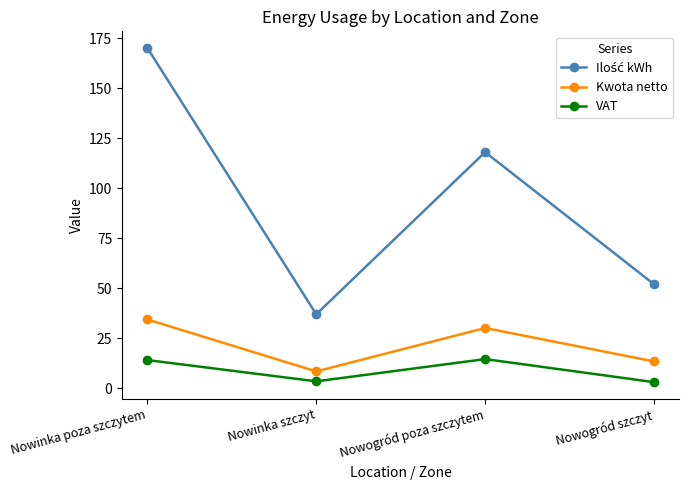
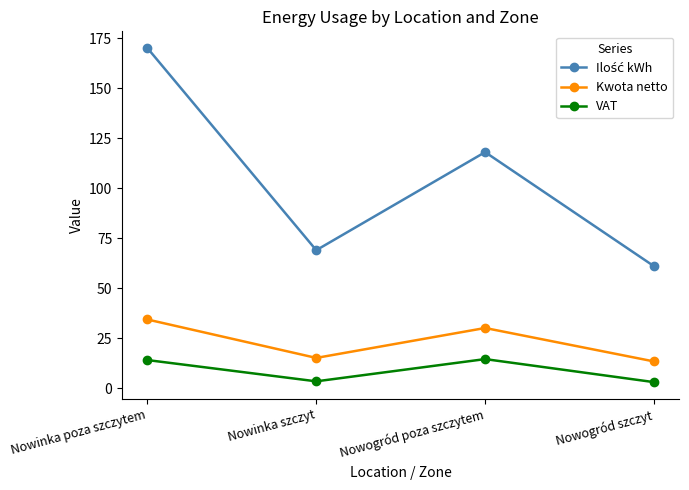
Ilość kWh, Nowinka szczyt: 37 -> 69
Kwota netto, Nowinka szczyt: 8 -> 15
Ilość kWh, Nowogród szczyt: 52 -> 61
